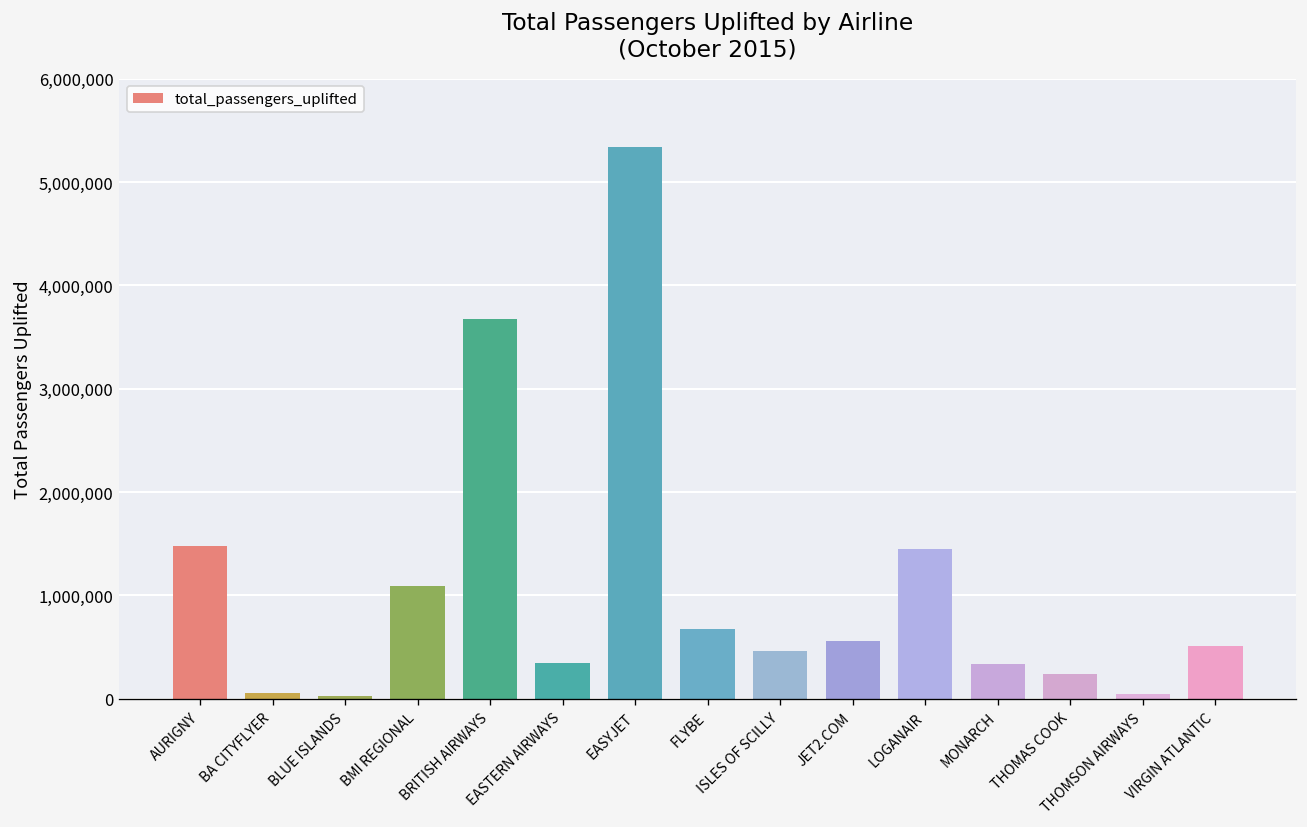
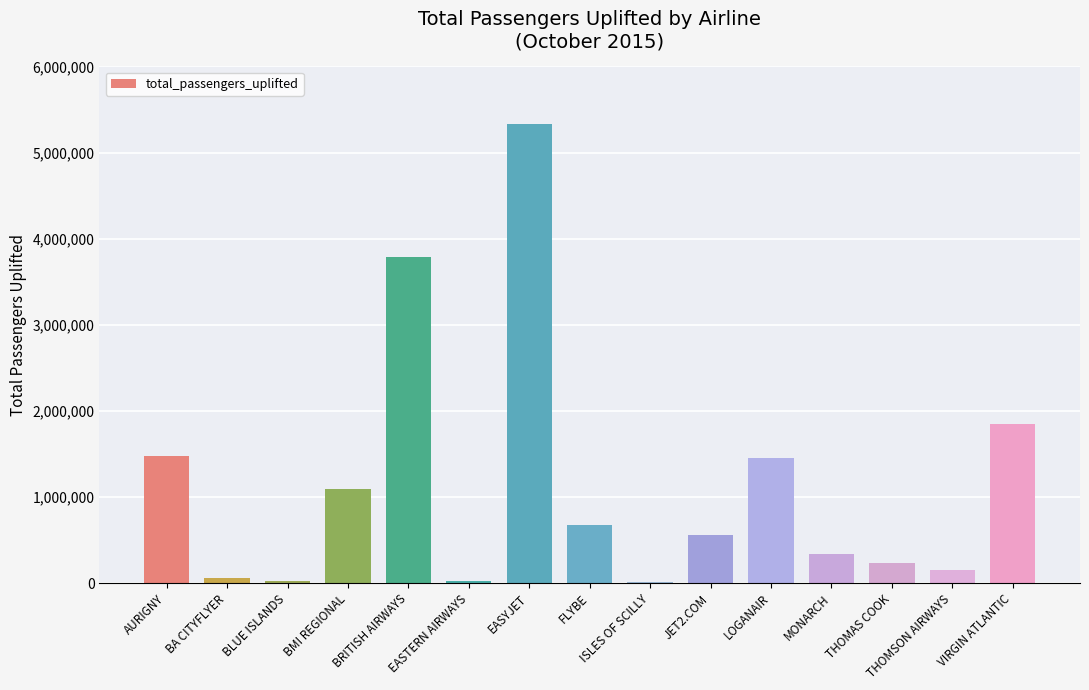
BRITISH AIRWAYS: 3,700,000 -> 3,800,000
EASTERN AIRWAYS: 300,000 -> 0
ISLES OF SCILLY: 500,000 -> 0
THOMSON AIRWAYS: 0 -> 200,000
VIRGIN ATLANTIC: 500,000 -> 1,900,000
